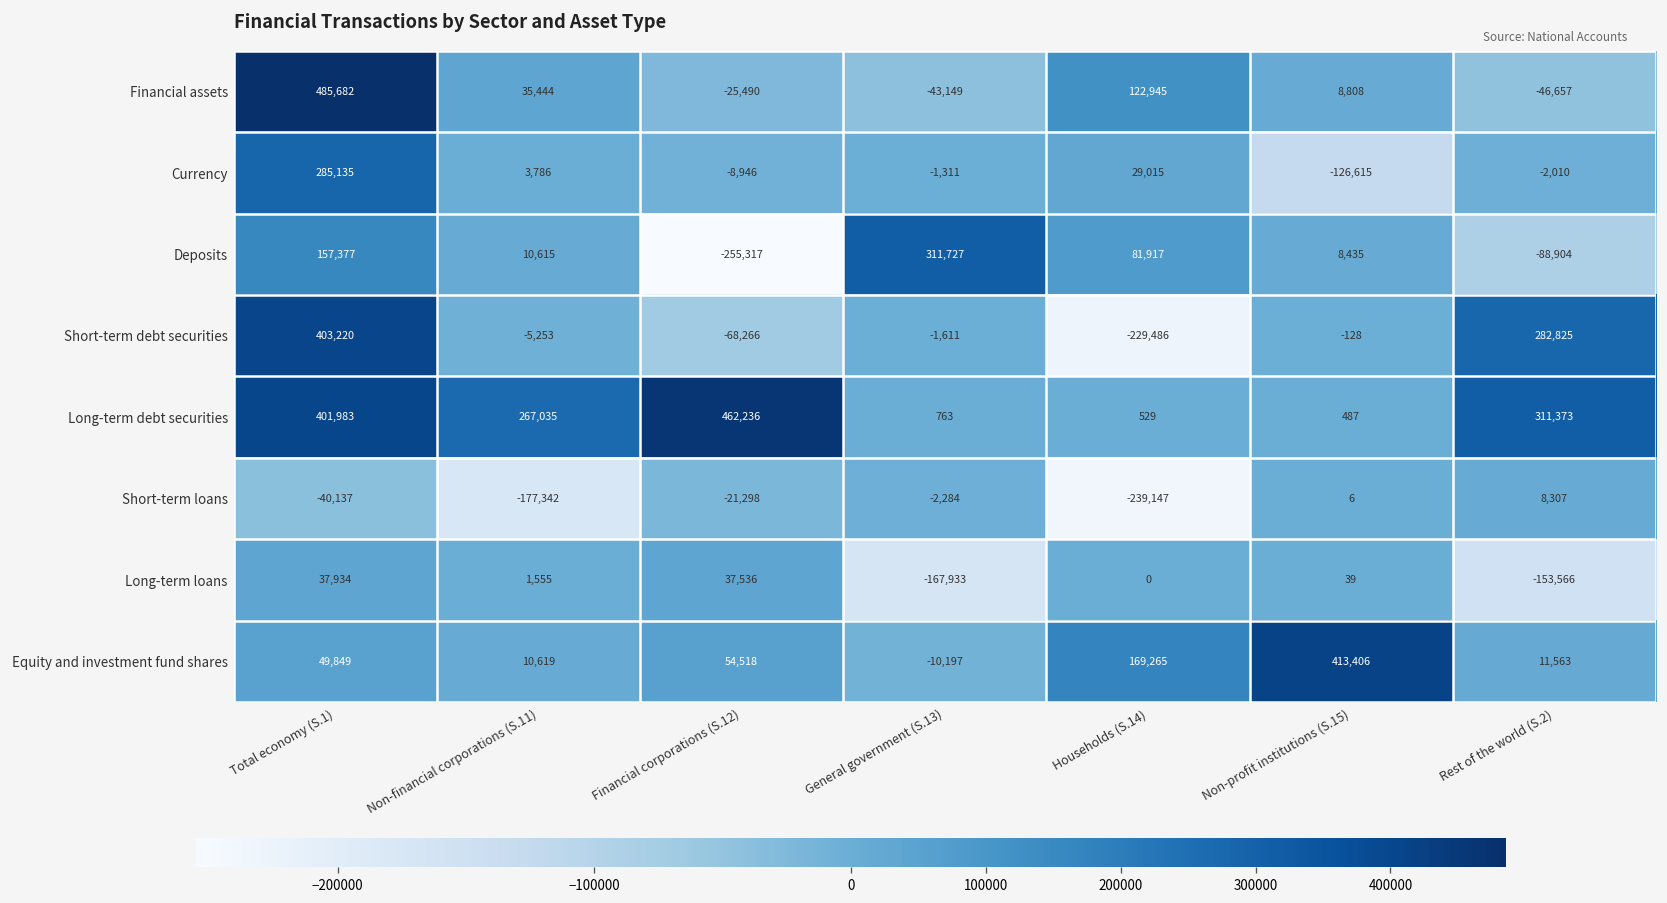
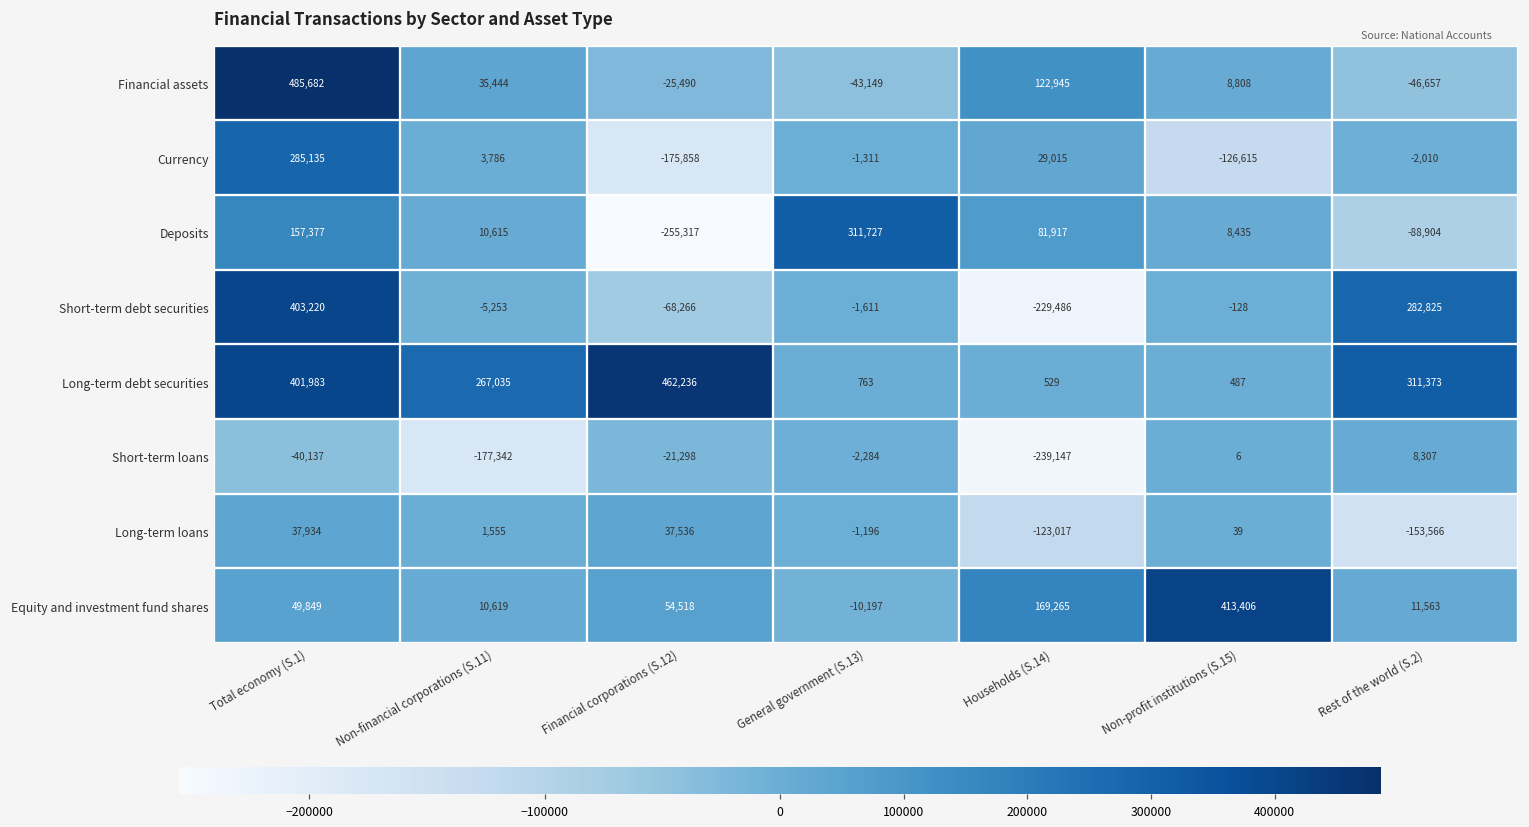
Currency, Financial corporations (S.12): -8,946 -> -175,858
Long-term loans, General government (S.13): -167,933 -> -1,196
Long-term loans, Households (S.14): 0 -> -123,017
